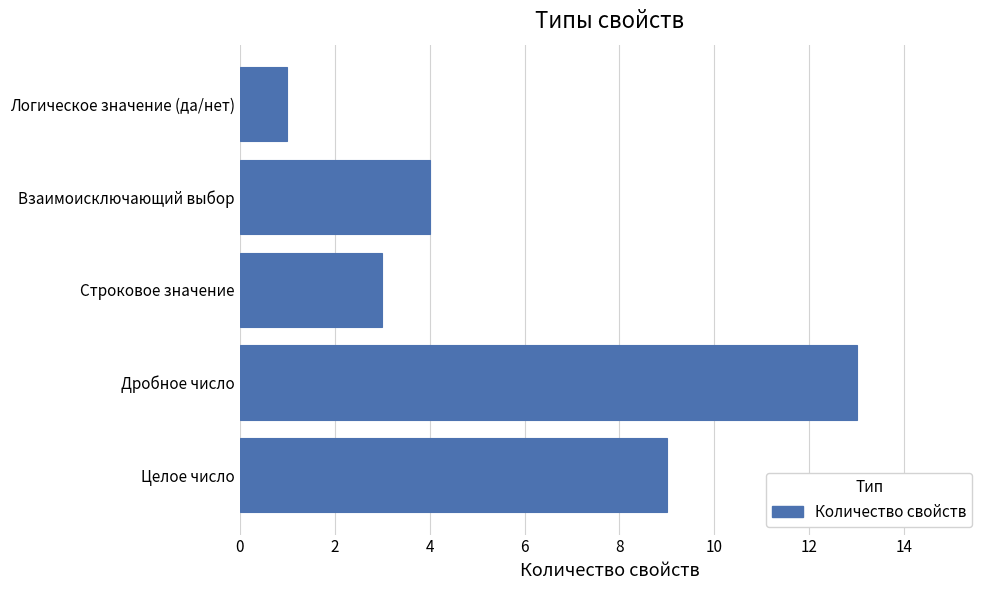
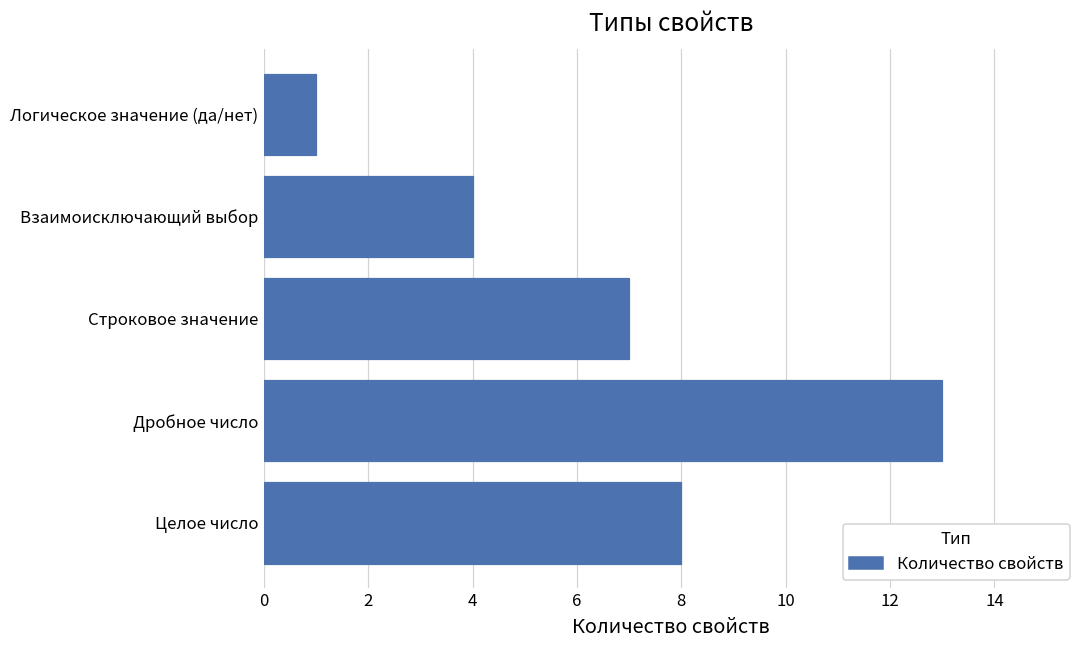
Строковое значение: 3 -> 7
Целое число: 9 -> 8
